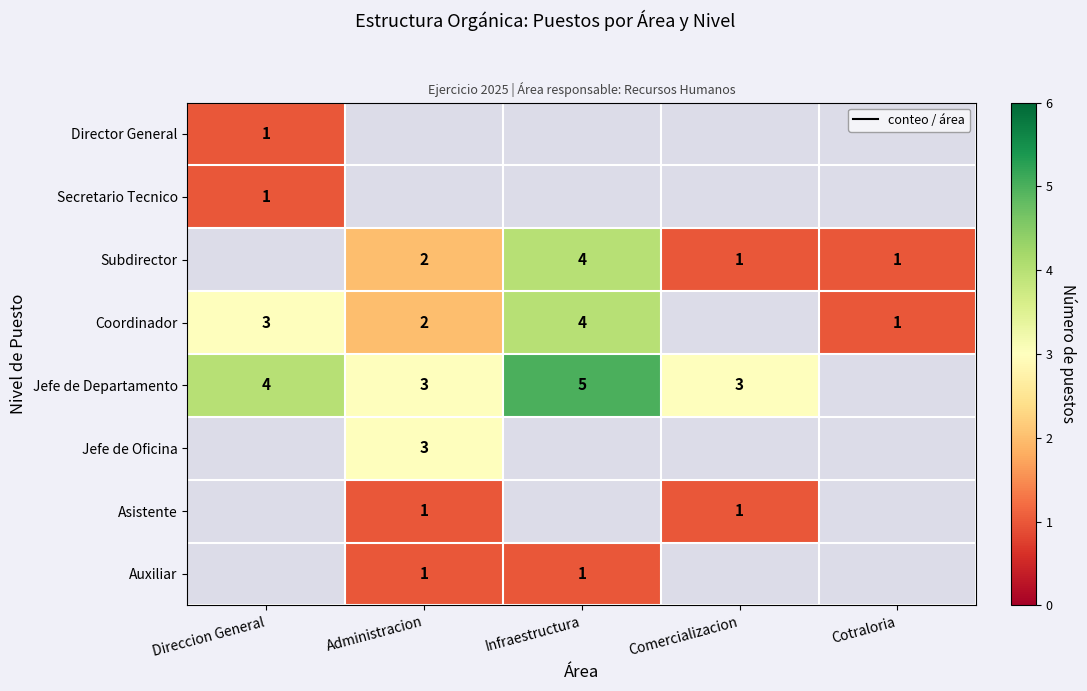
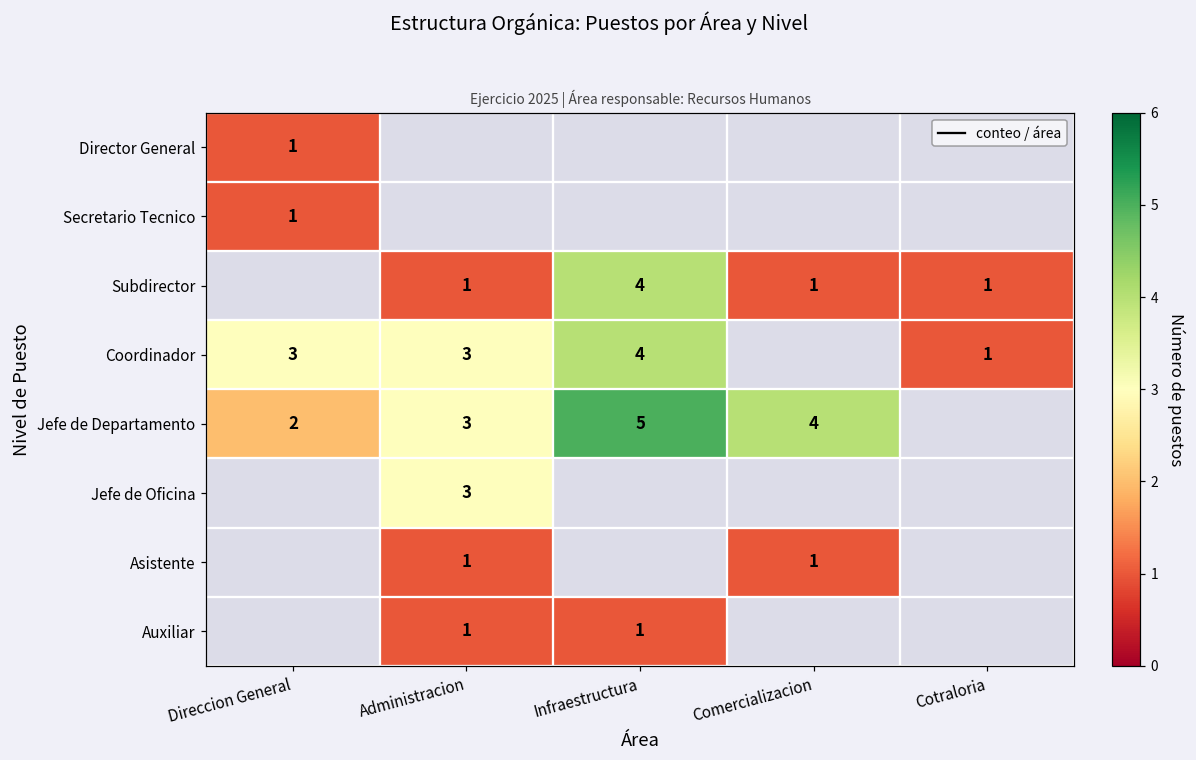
Subdirector, Administracion: 2 -> 1
Coordinador, Administracion: 2 -> 3
Jefe de Departamento, Direccion General: 4 -> 2
Jefe de Departamento, Comercializacion: 3 -> 4
